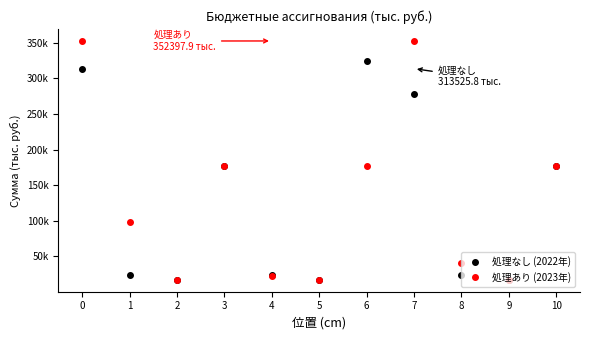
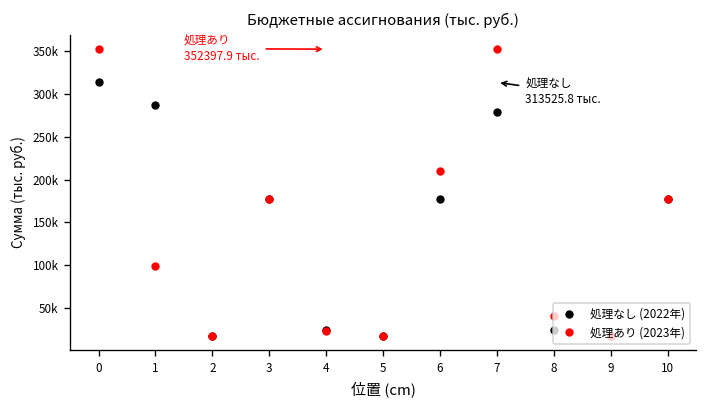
処理なし (2022年), 1: 20000 -> 290000
処理なし (2022年), 6: 320000 -> 180000
処理あり (2023年), 6: 180000 -> 210000
